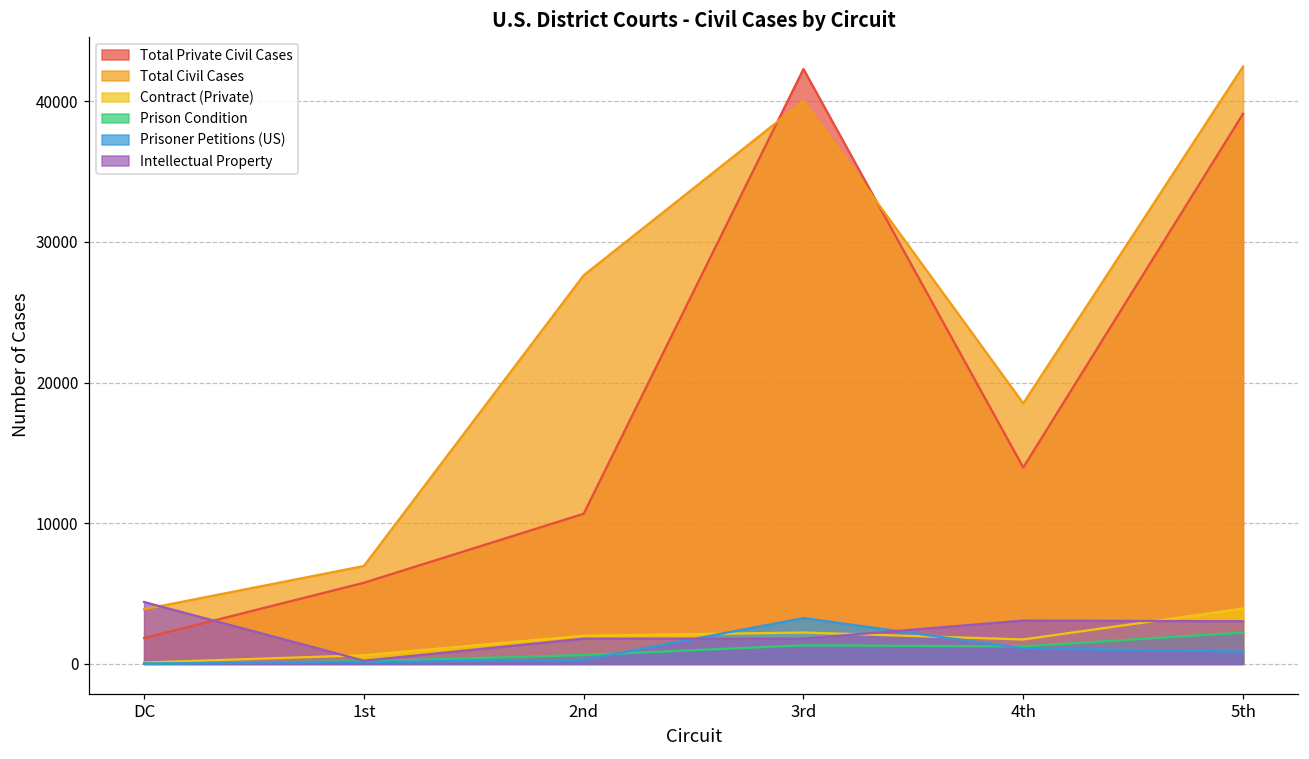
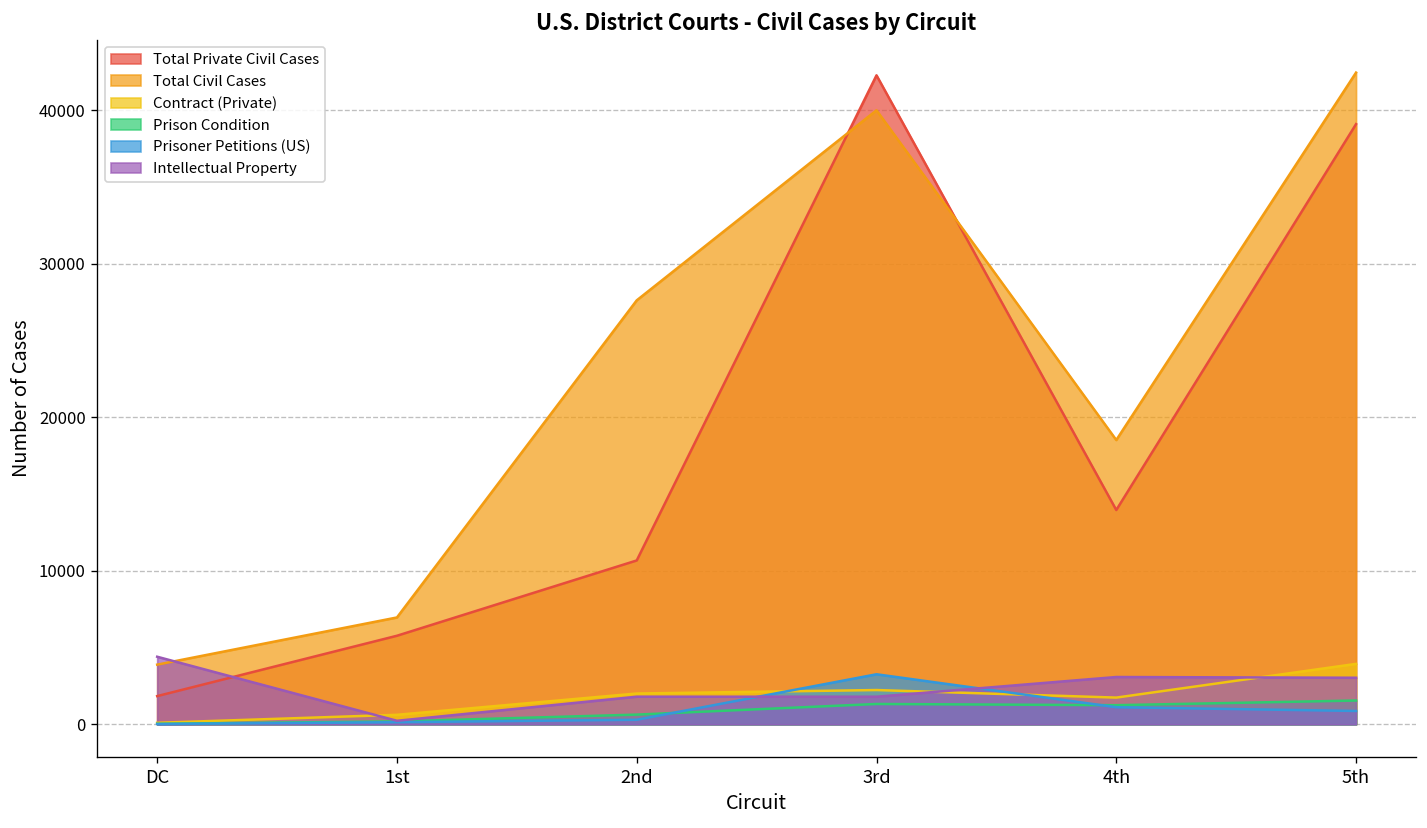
Prison Condition, 5th: 2200 -> 1500
